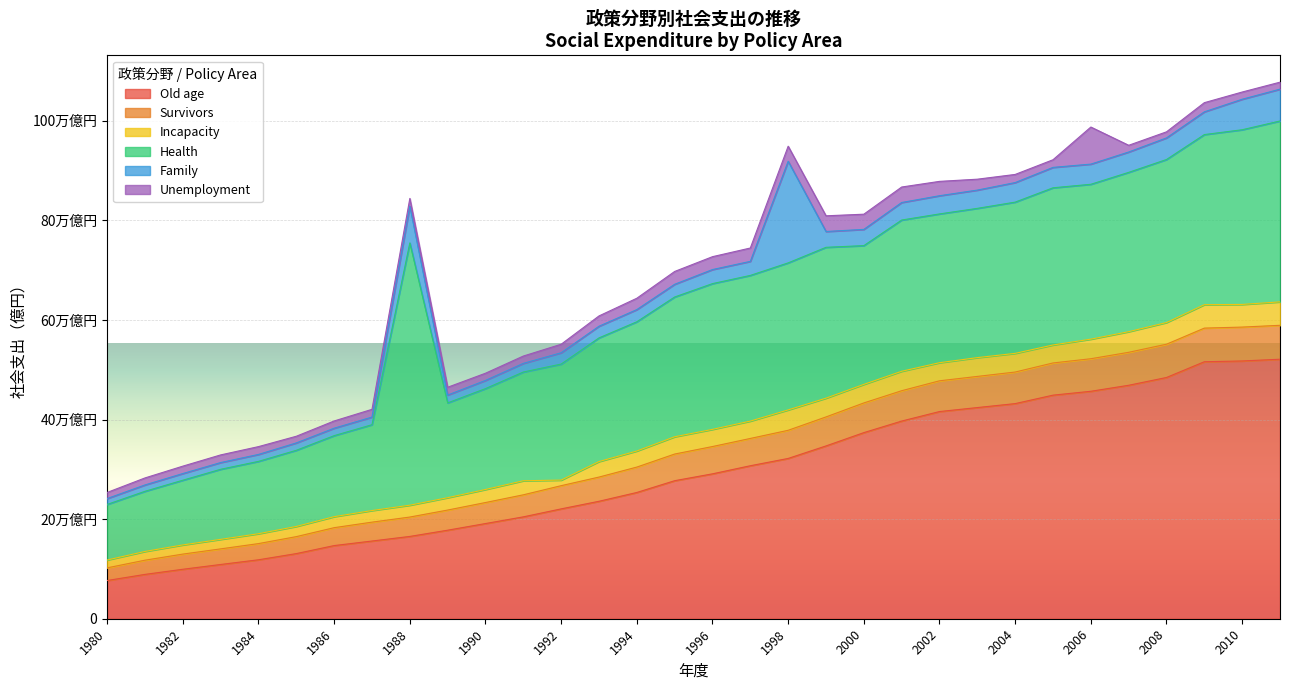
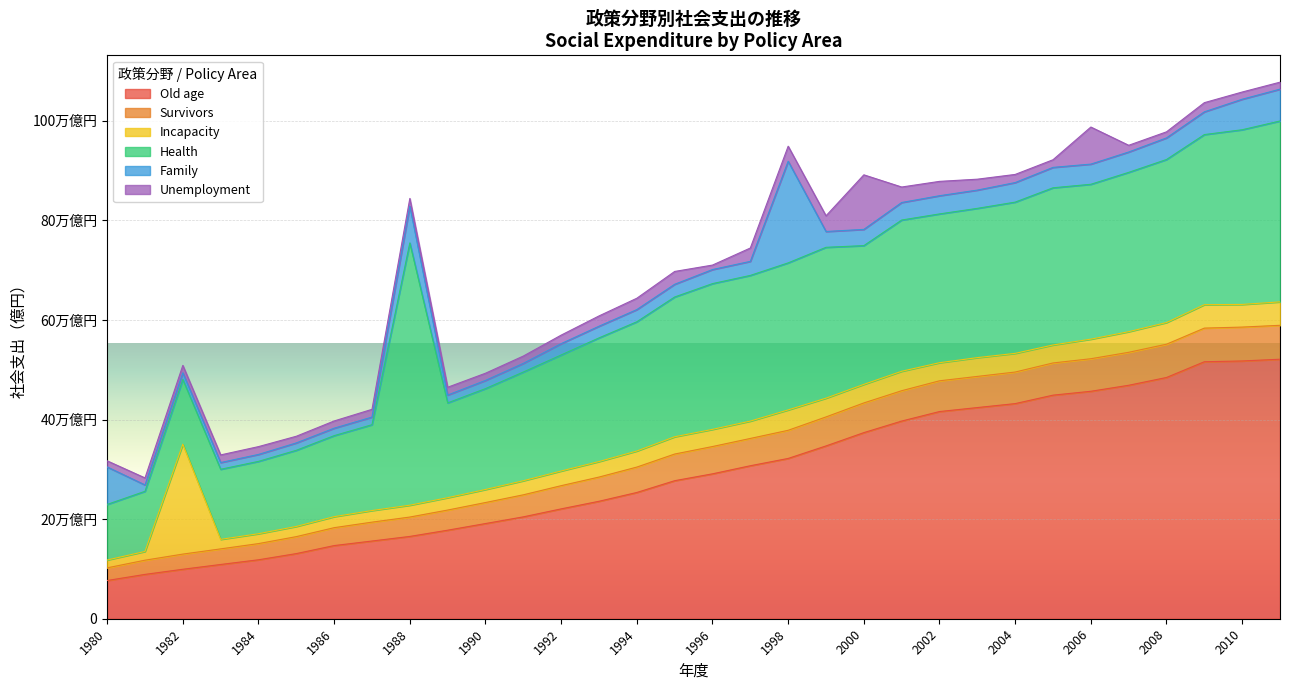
Family, 1980: 1万億円 -> 8万億円
Incapacity, 1982: 2万億円 -> 22万億円
Incapacity, 1992: 1万億円 -> 3万億円
Unemployment, 1996: 3万億円 -> 1万億円
Unemployment, 2000: 3万億円 -> 11万億円
